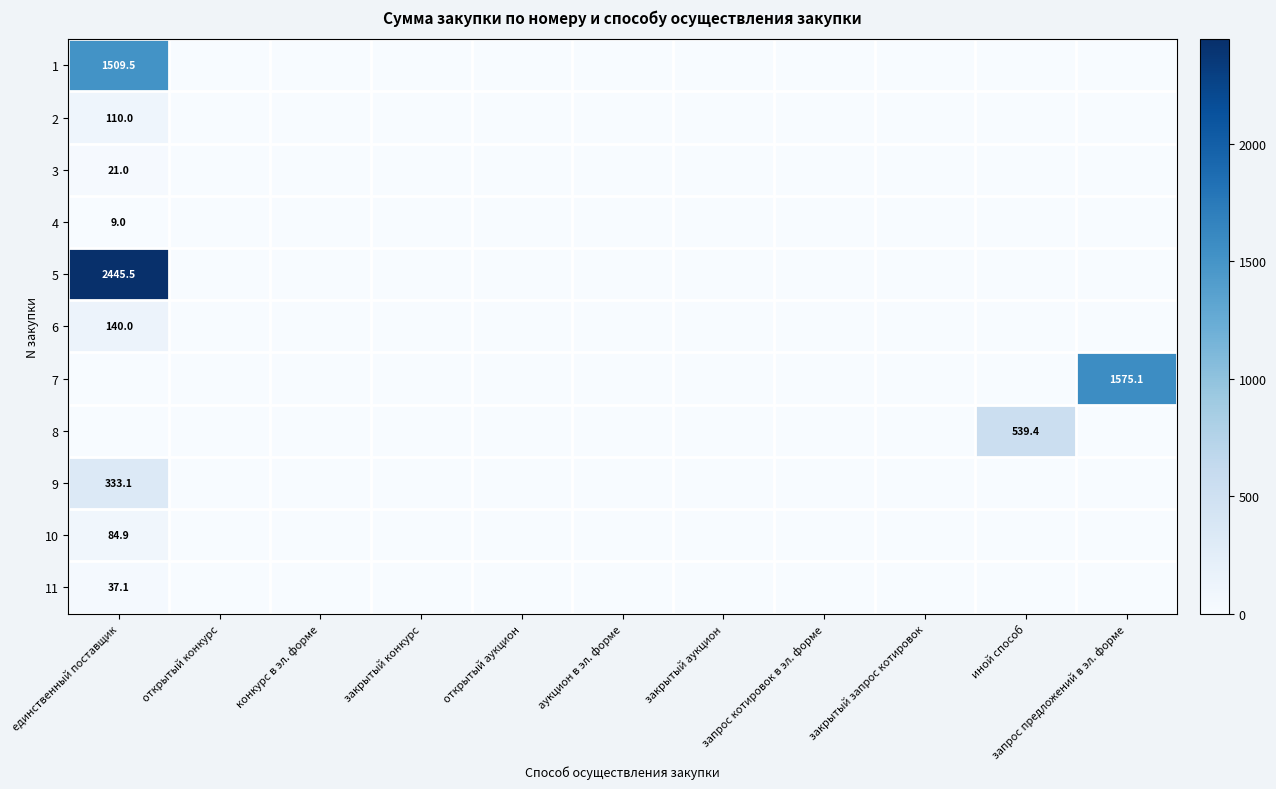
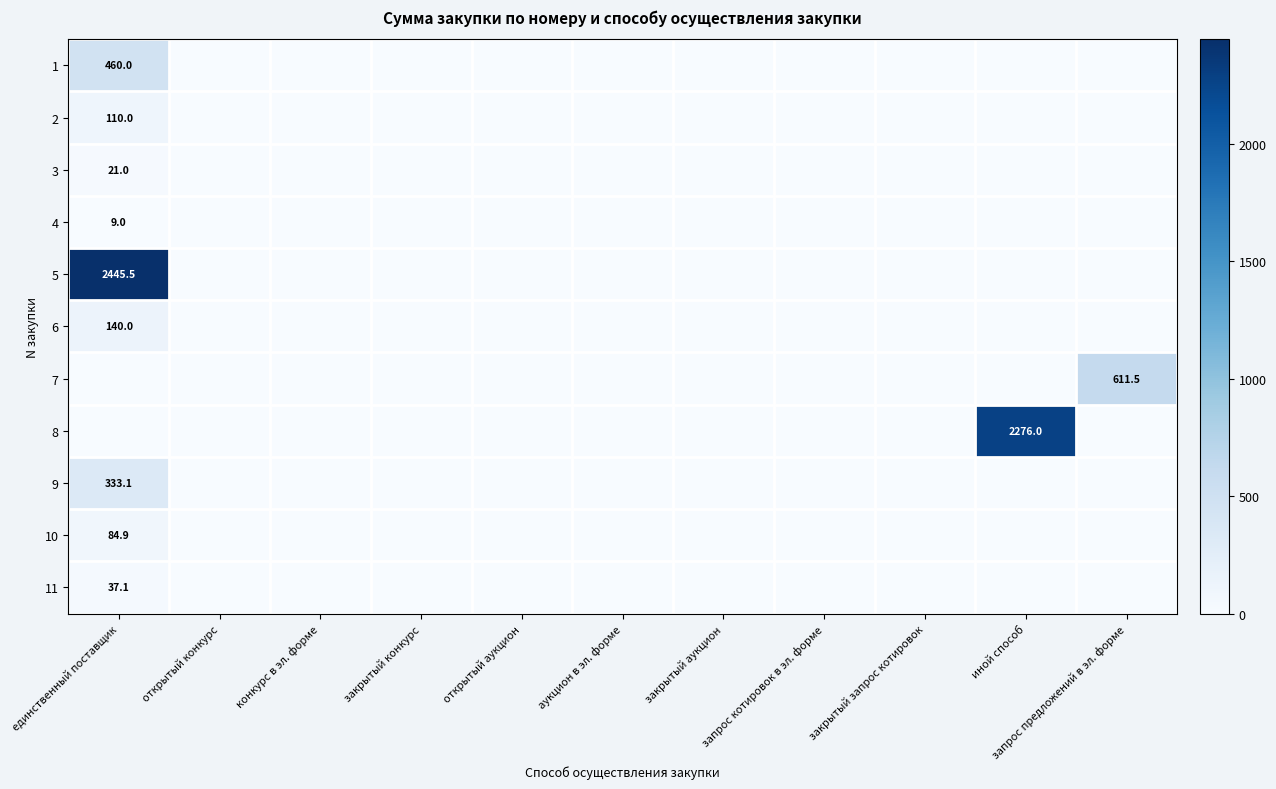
1, единственный поставщик: 1509.5 -> 460.0
7, запрос предложений в эл. форме: 1575.1 -> 611.5
8, иной способ: 539.4 -> 2276.0
